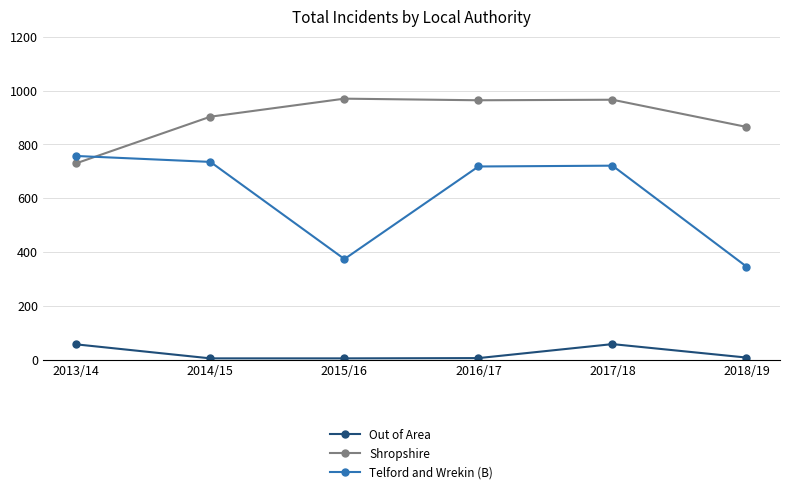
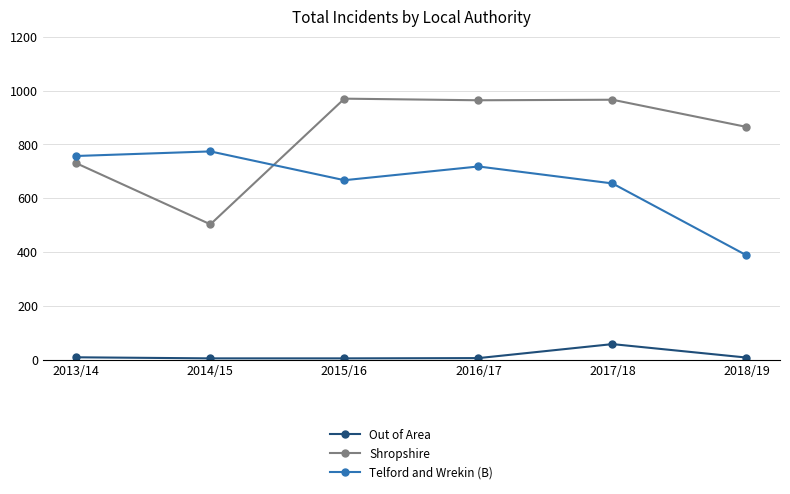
Out of Area, 2013/14: 60 -> 10
Shropshire, 2014/15: 900 -> 500
Telford and Wrekin (B), 2014/15: 740 -> 770
Telford and Wrekin (B), 2015/16: 370 -> 670
Telford and Wrekin (B), 2017/18: 720 -> 660
Telford and Wrekin (B), 2018/19: 350 -> 390
